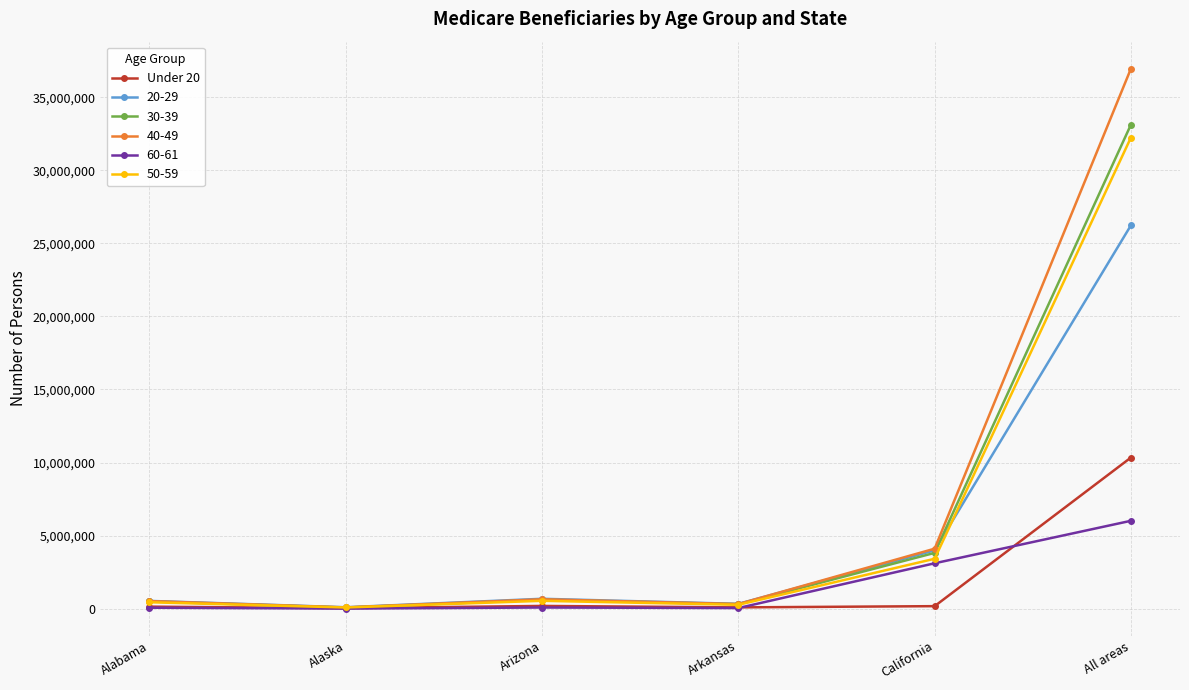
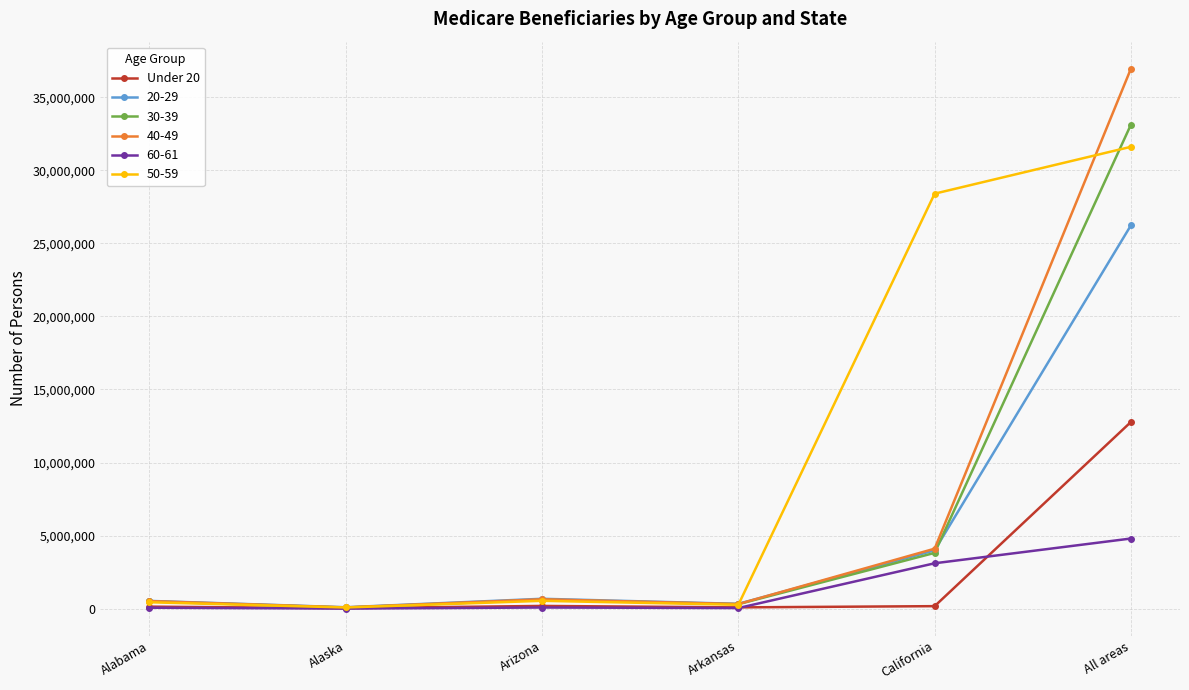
50-59, California: 3,400,000 -> 28,400,000
Under 20, All areas: 10,300,000 -> 12,800,000
60-61, All areas: 6,000,000 -> 4,800,000
50-59, All areas: 32,200,000 -> 31,600,000
